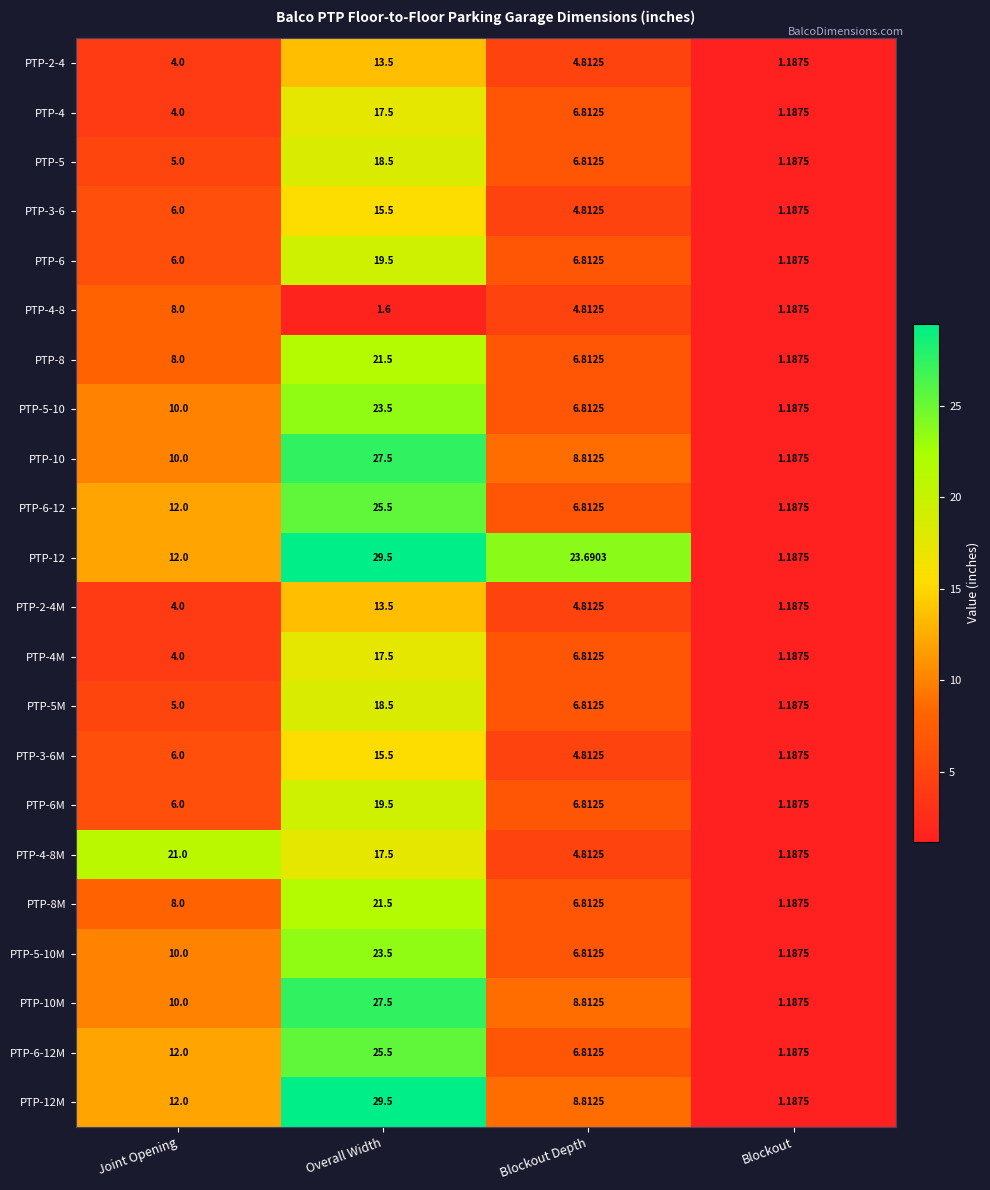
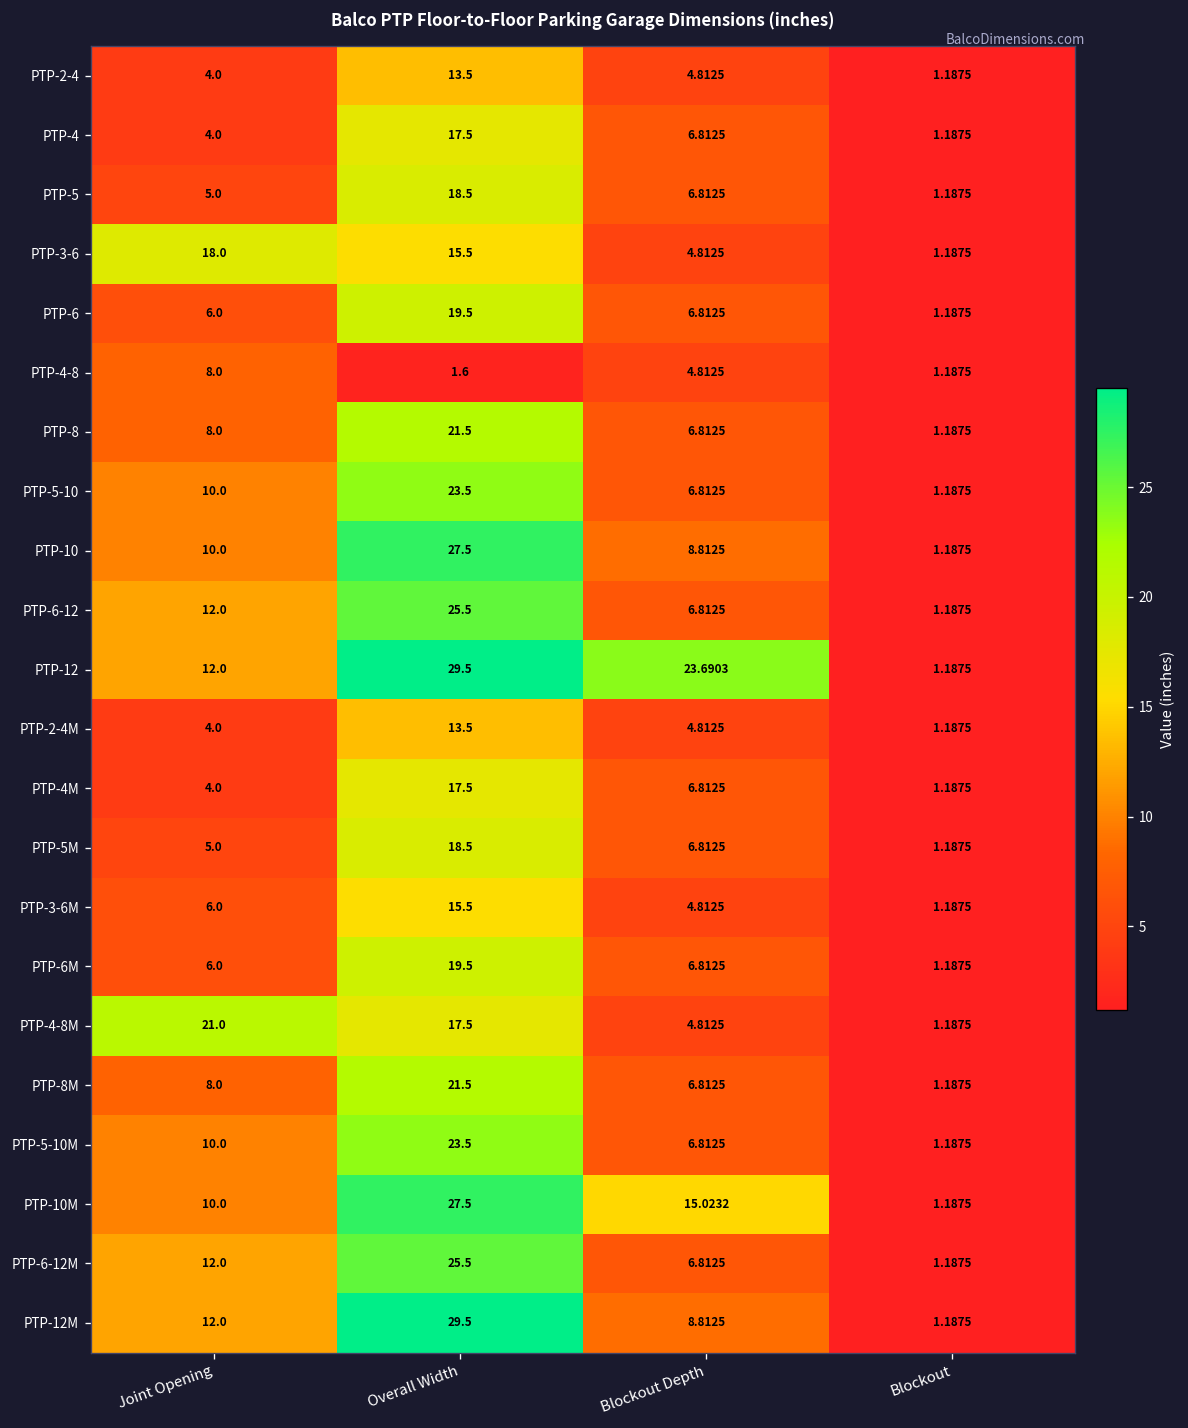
PTP-3-6, Joint Opening: 6.0 -> 18.0
PTP-10M, Blockout Depth: 8.8125 -> 15.0232
